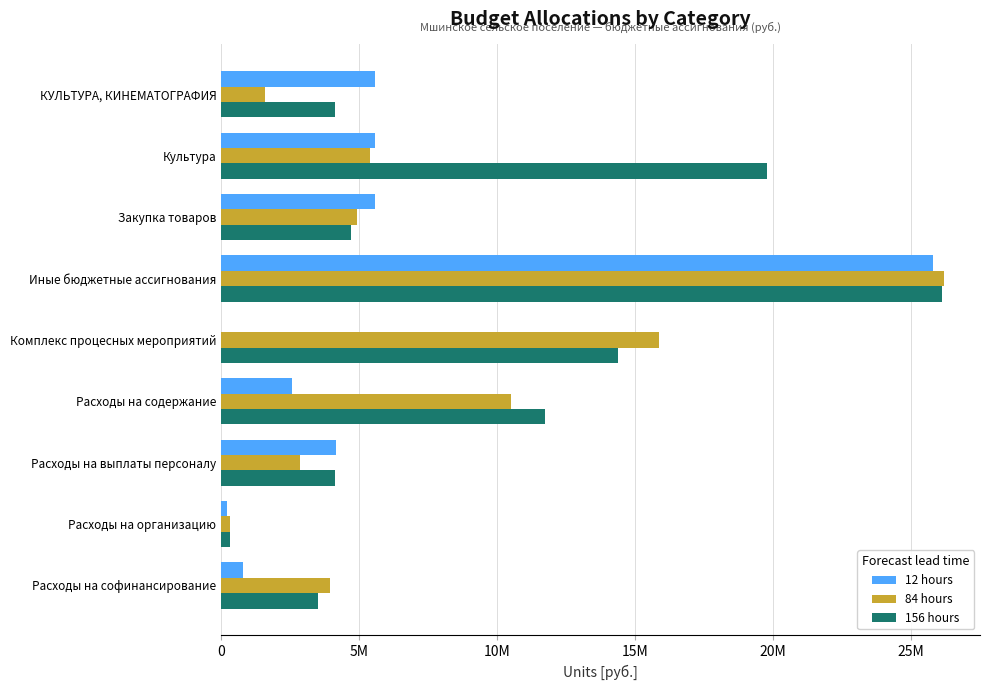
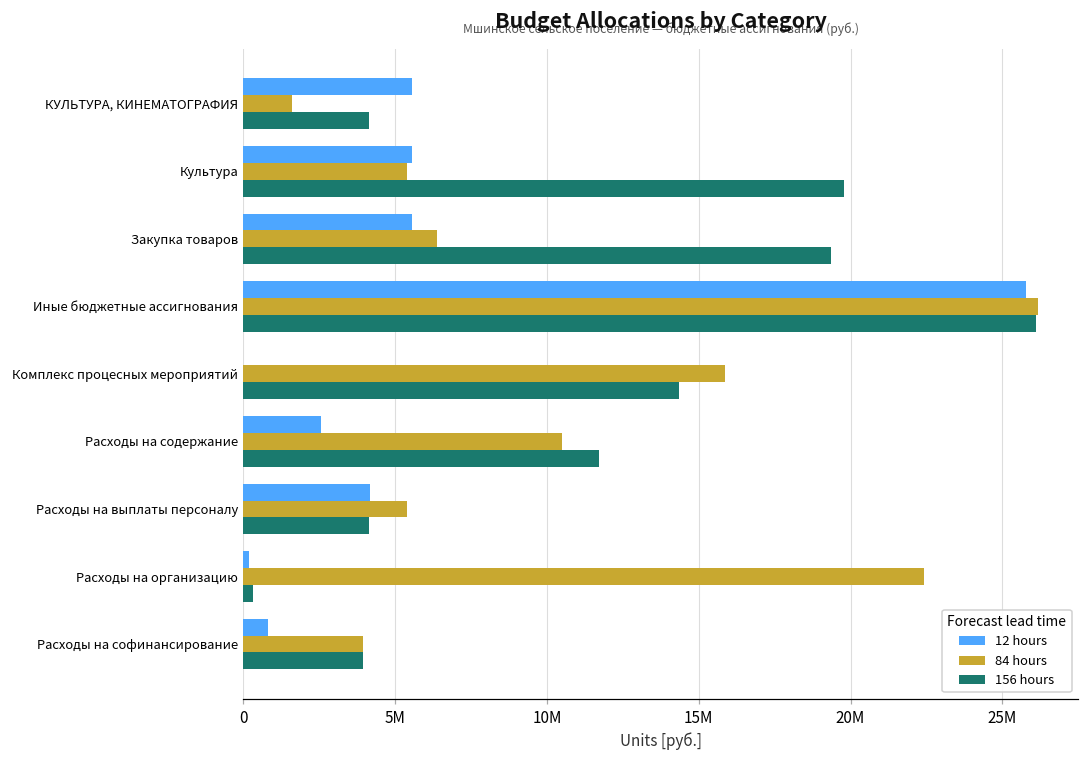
84 hours, Закупка товаров: 4900000 -> 6400000
156 hours, Закупка товаров: 4700000 -> 19400000
84 hours, Расходы на выплаты персоналу: 2900000 -> 5400000
84 hours, Расходы на организацию: 300000 -> 22400000
156 hours, Расходы на софинансирование: 3500000 -> 4000000
